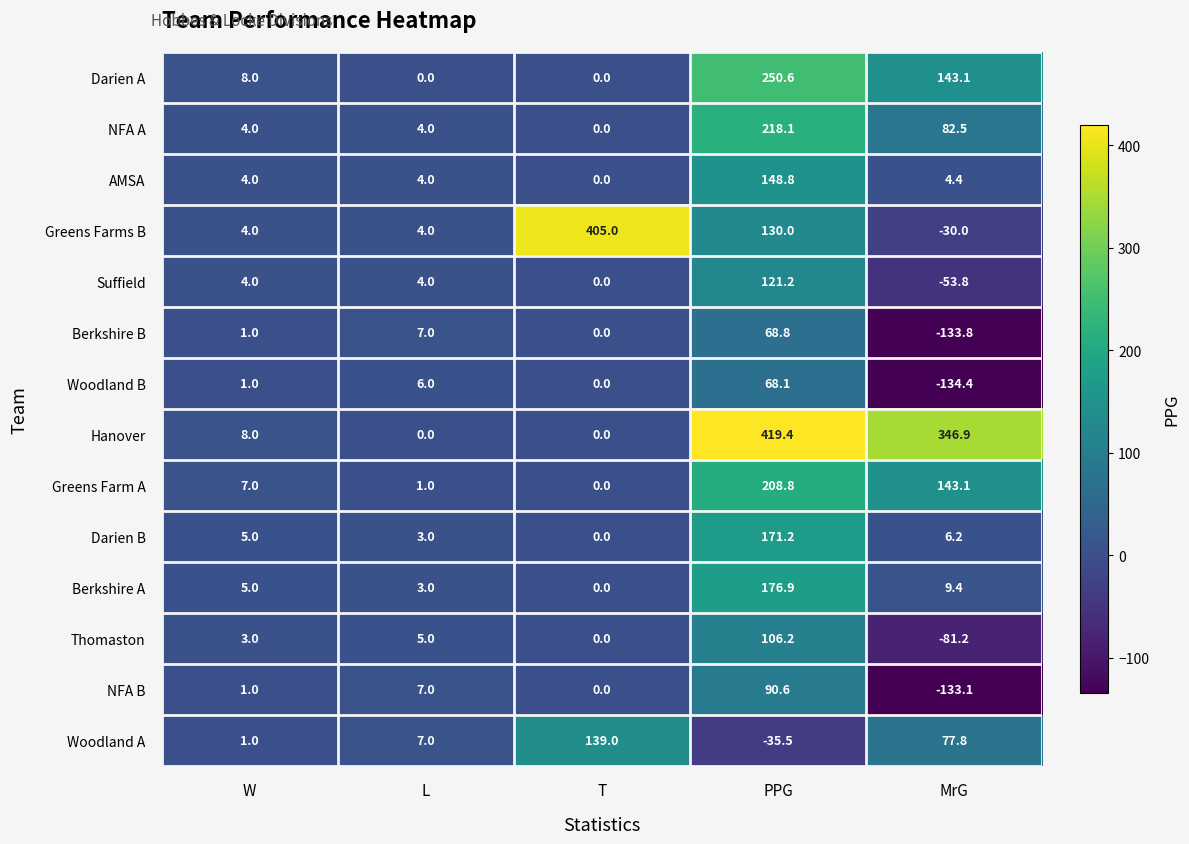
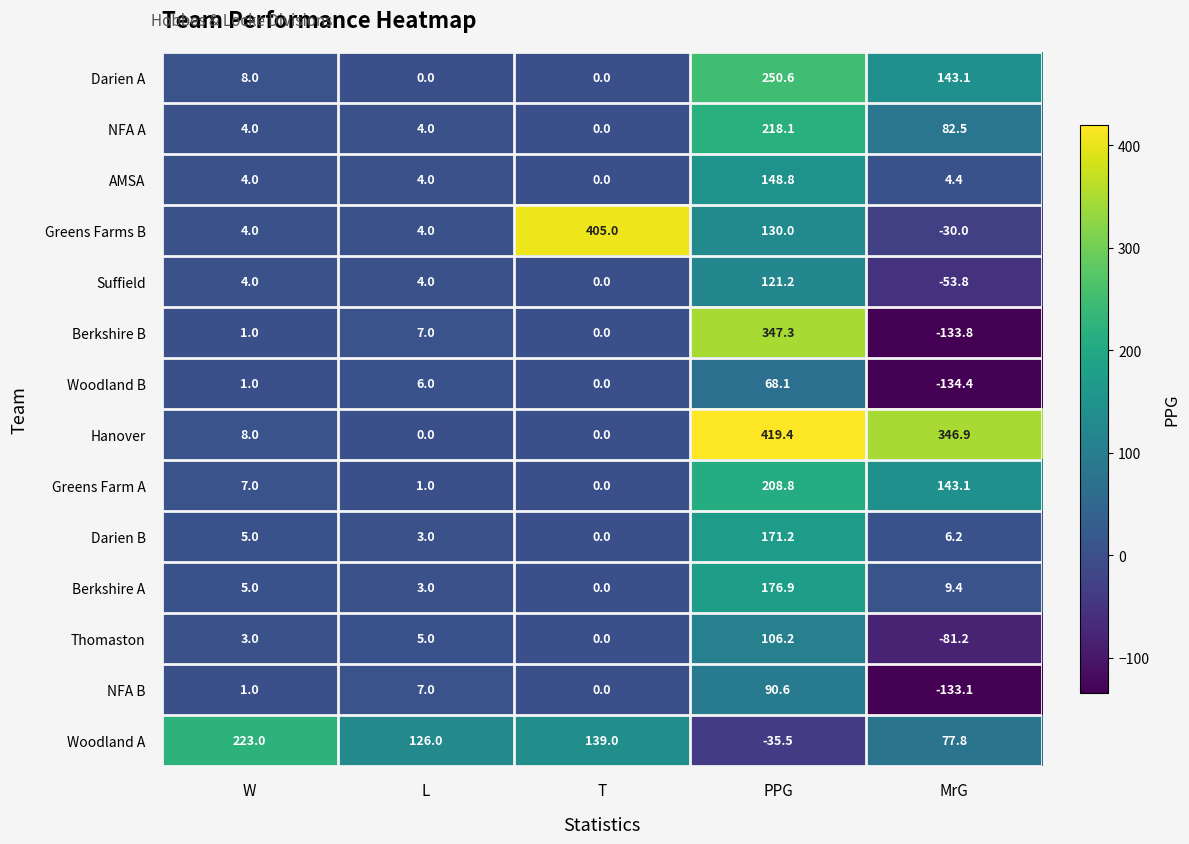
Berkshire B, PPG: 68.8 -> 347.3
Woodland A, W: 1.0 -> 223.0
Woodland A, L: 7.0 -> 126.0
